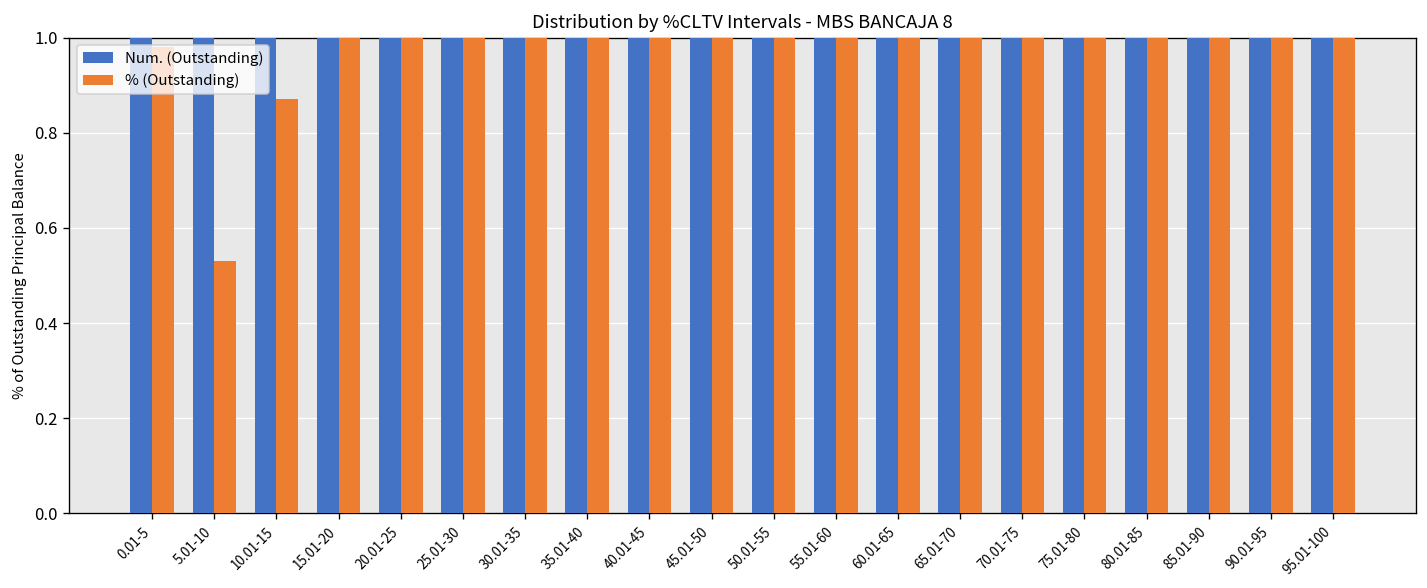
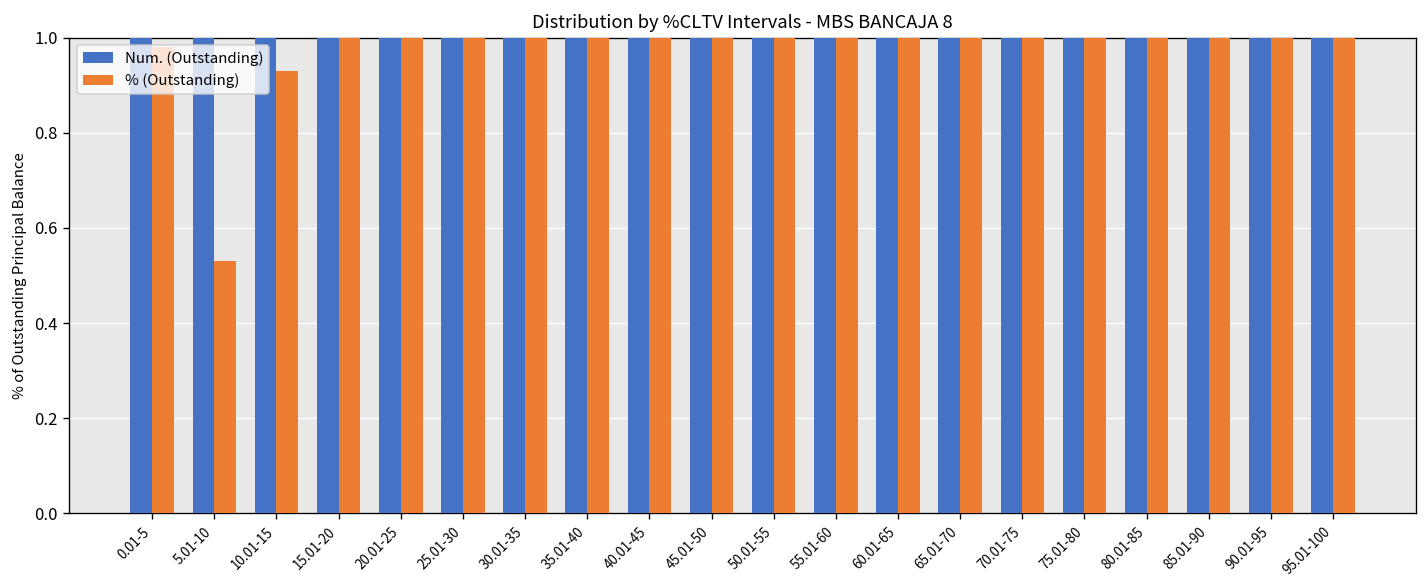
% (Outstanding), 10.01-15: 0.87 -> 0.93
